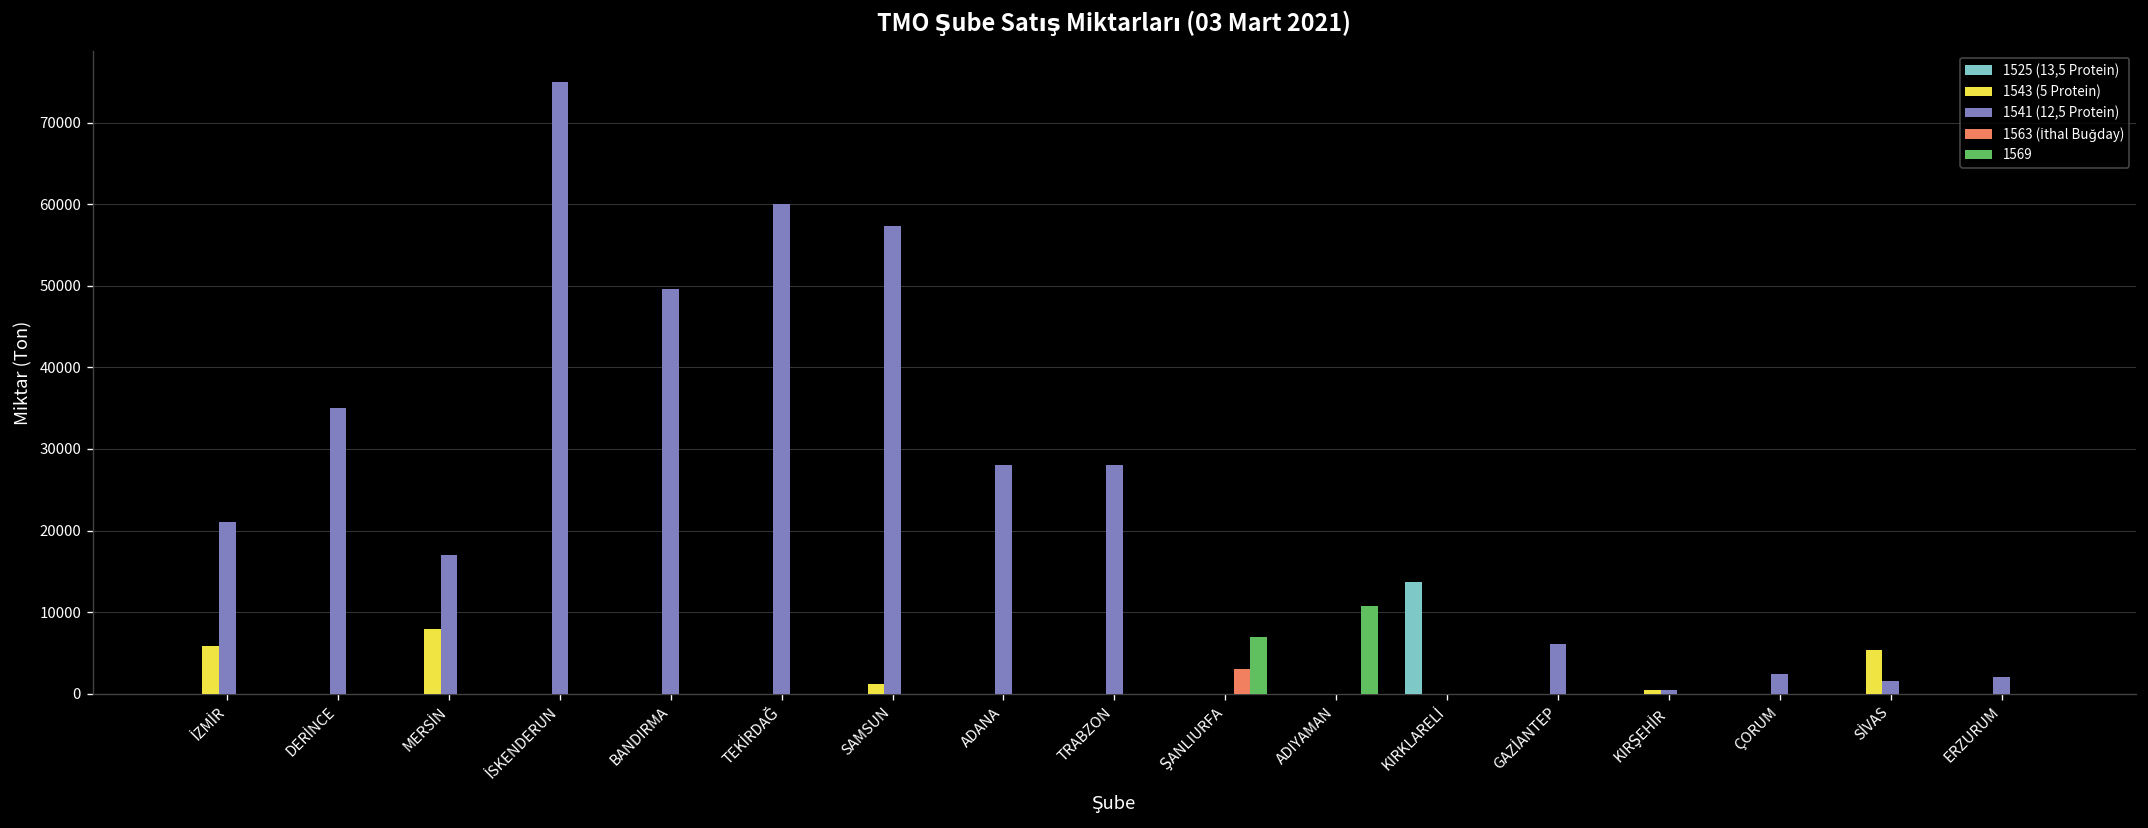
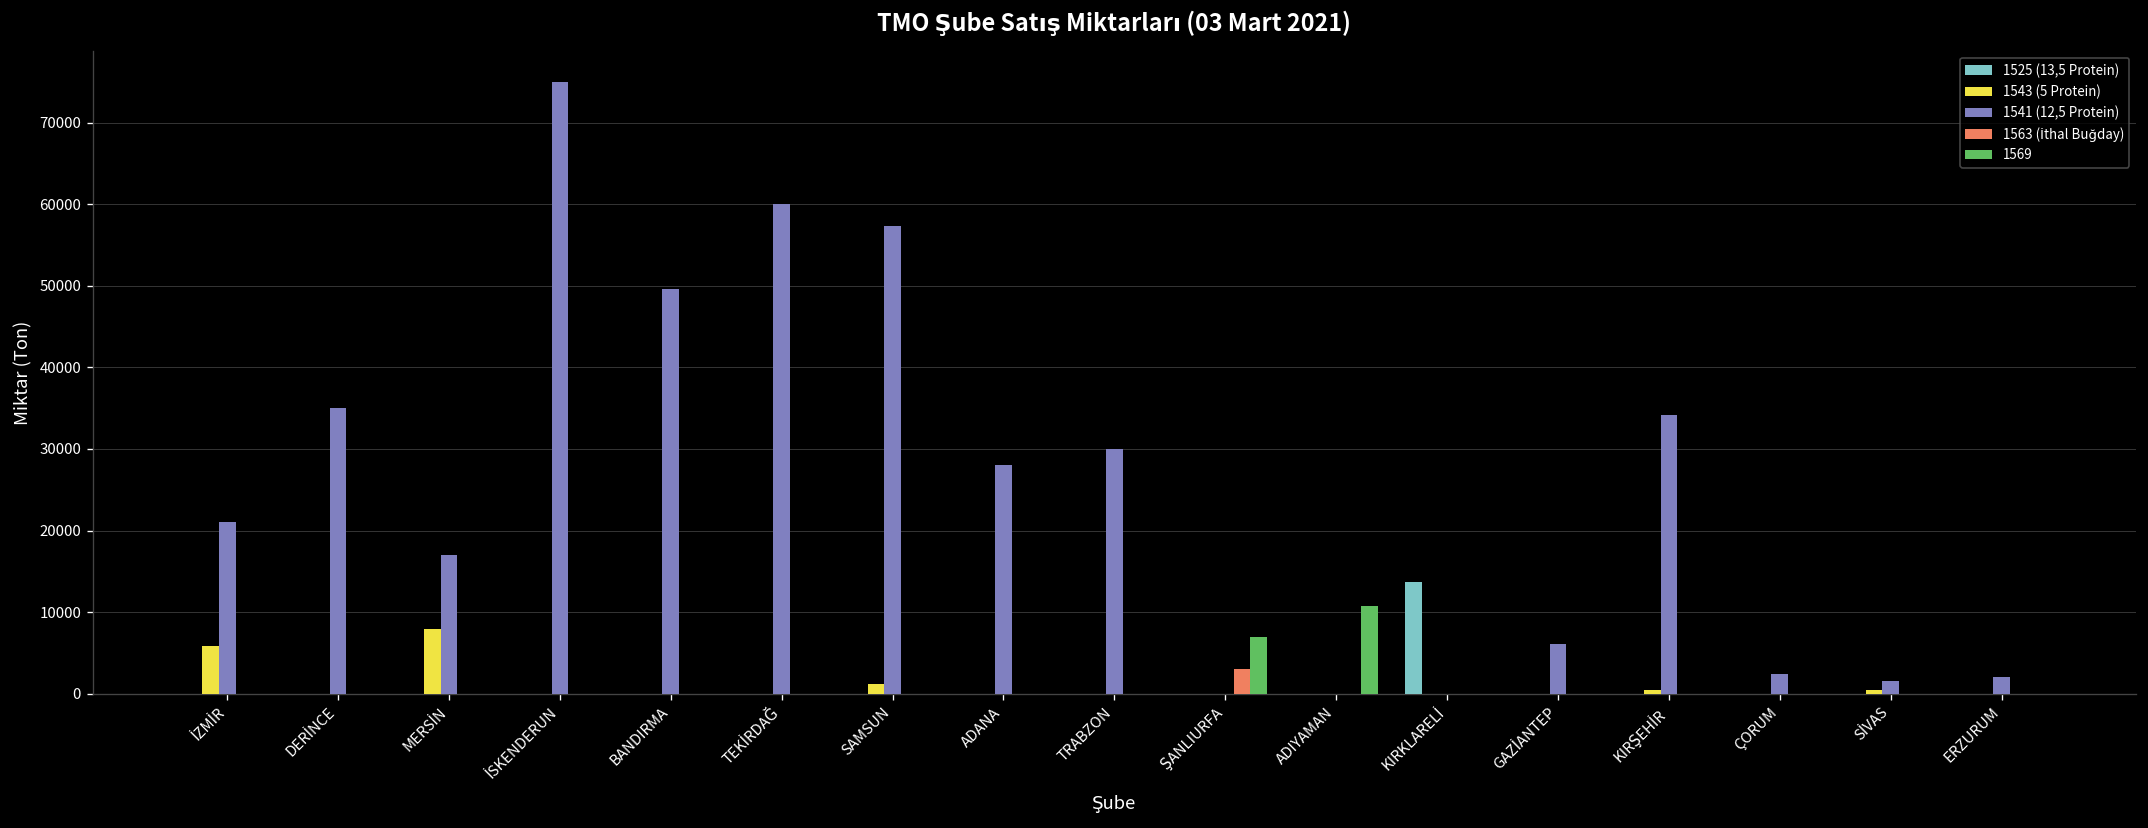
1541 (12,5 Protein), TRABZON: 28000 -> 30000
1541 (12,5 Protein), KIRŞEHİR: 0 -> 34000
1543 (5 Protein), SİVAS: 5000 -> 0
